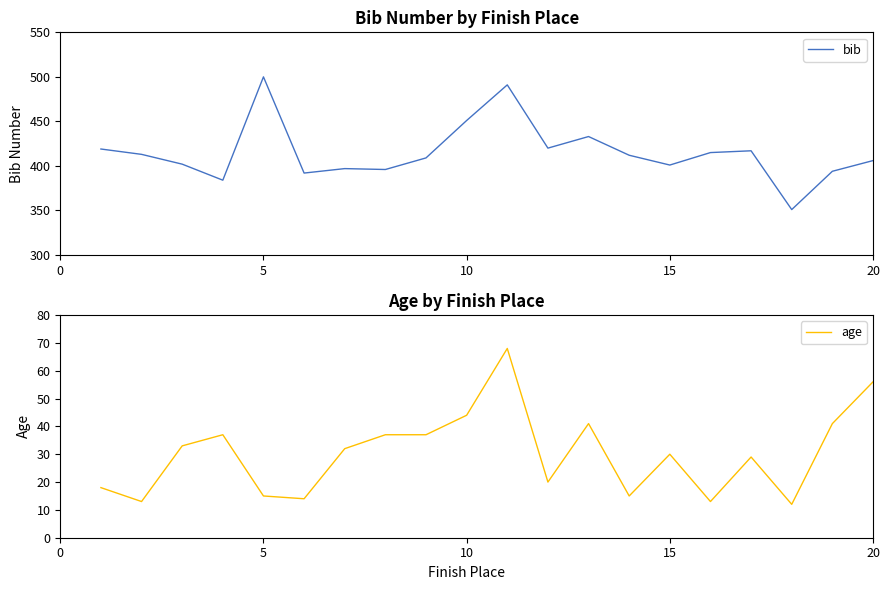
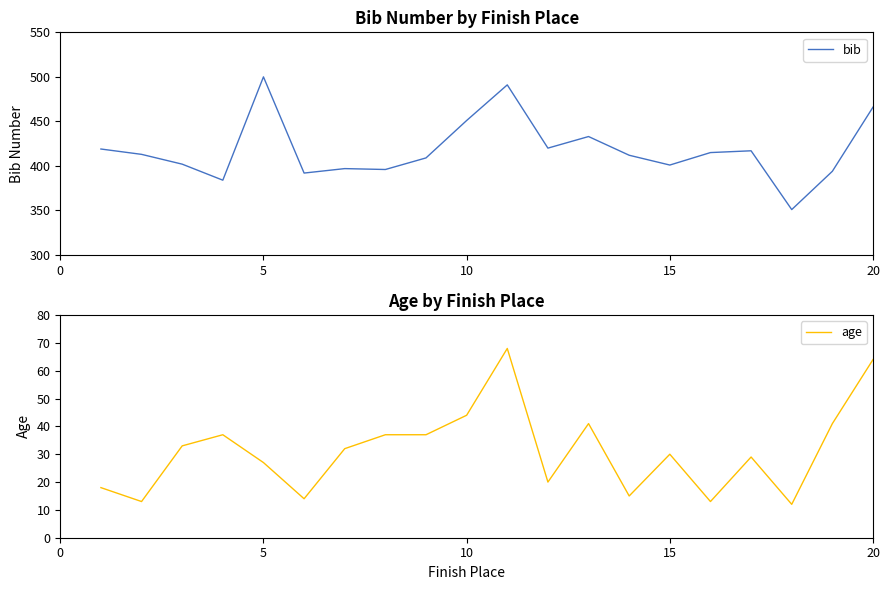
Bib Number by Finish Place, 20: 410 -> 470
Age by Finish Place, 5: 15 -> 27
Age by Finish Place, 20: 56 -> 64
